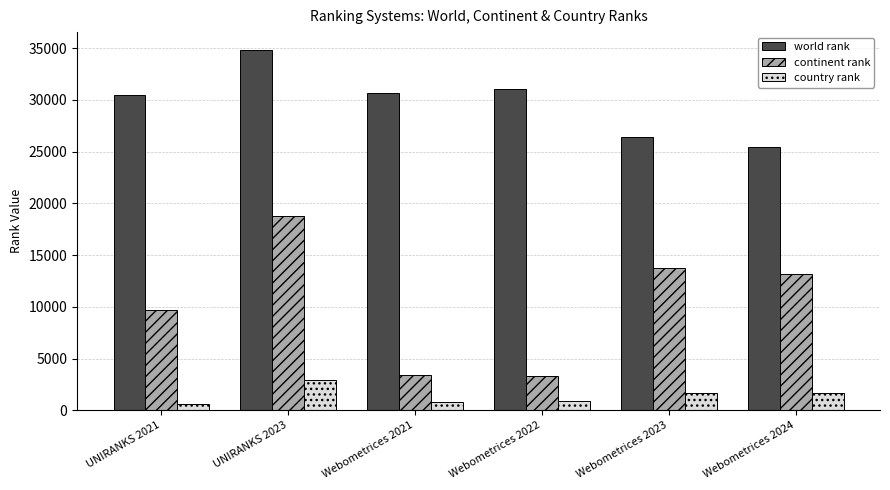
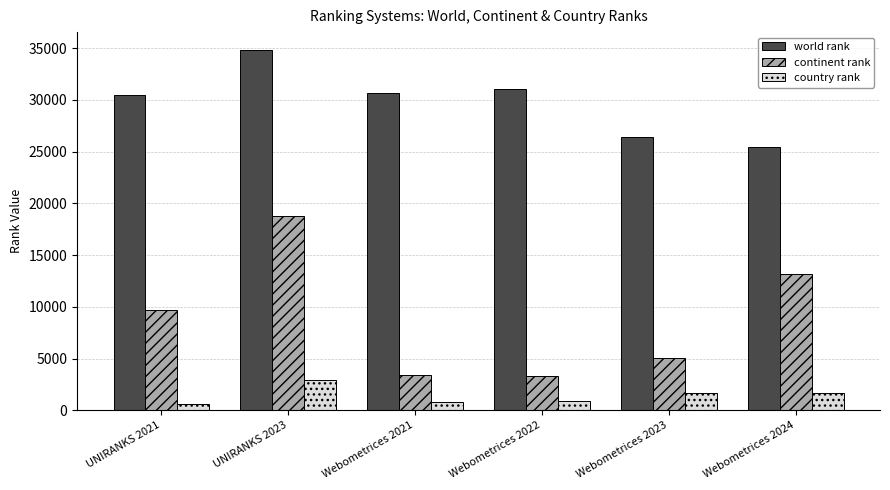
continent rank, Webometrices 2023: 13700 -> 5100
